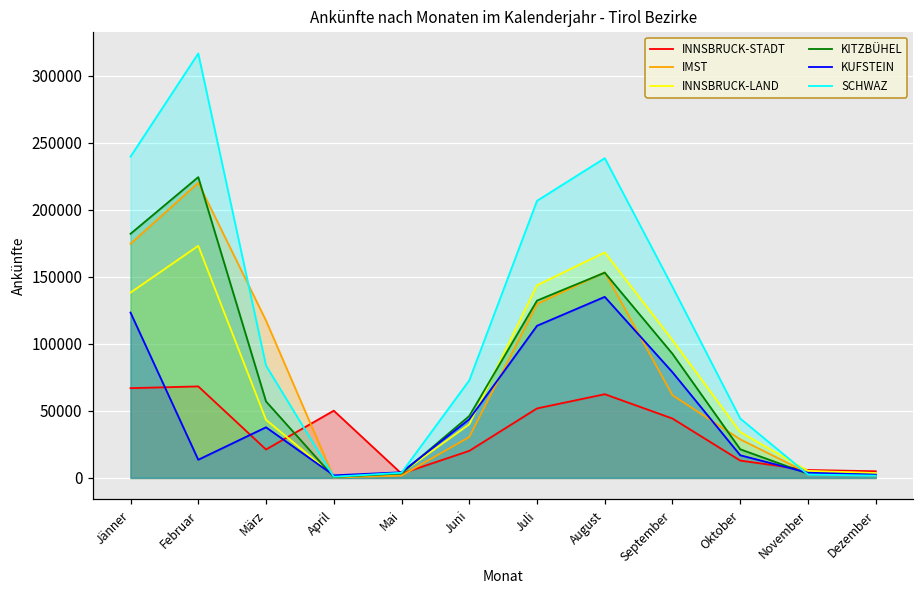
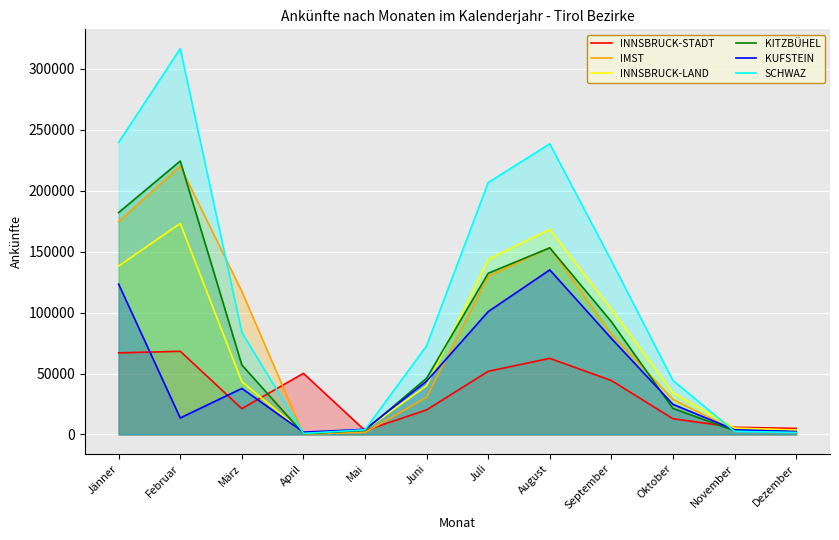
KUFSTEIN, Juli: 113000 -> 101000
IMST, September: 62000 -> 82000
KUFSTEIN, Oktober: 17000 -> 25000
